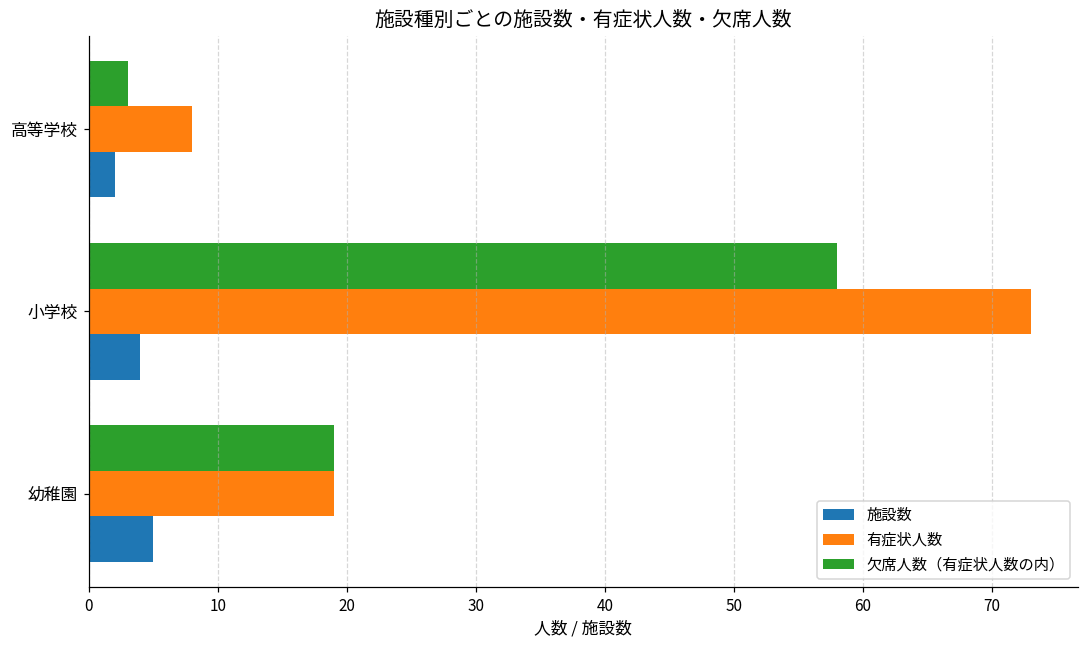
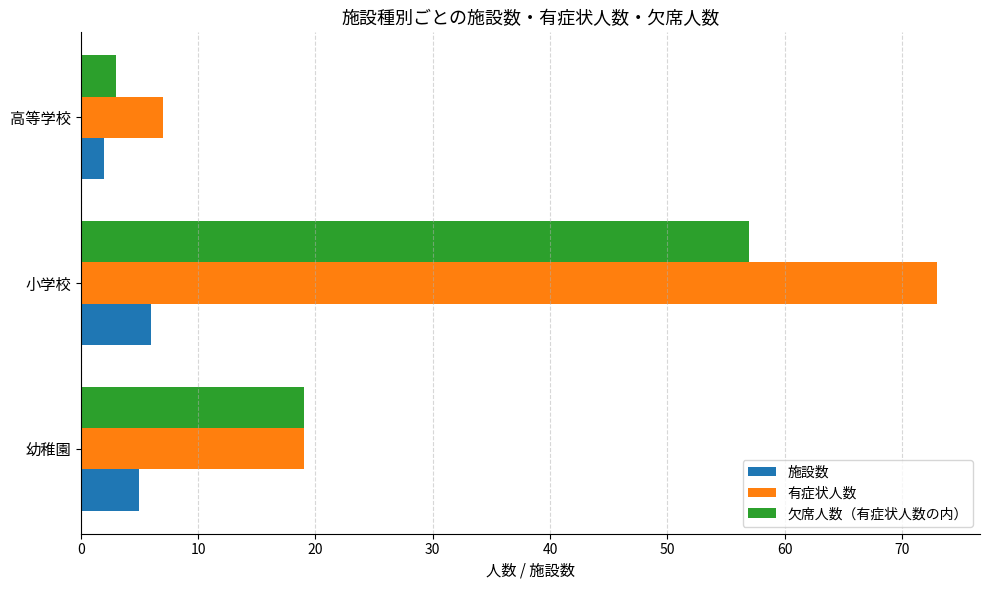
有症状人数, 高等学校: 8 -> 7
欠席人数（有症状人数の内）, 小学校: 58 -> 57
施設数, 小学校: 4 -> 6
